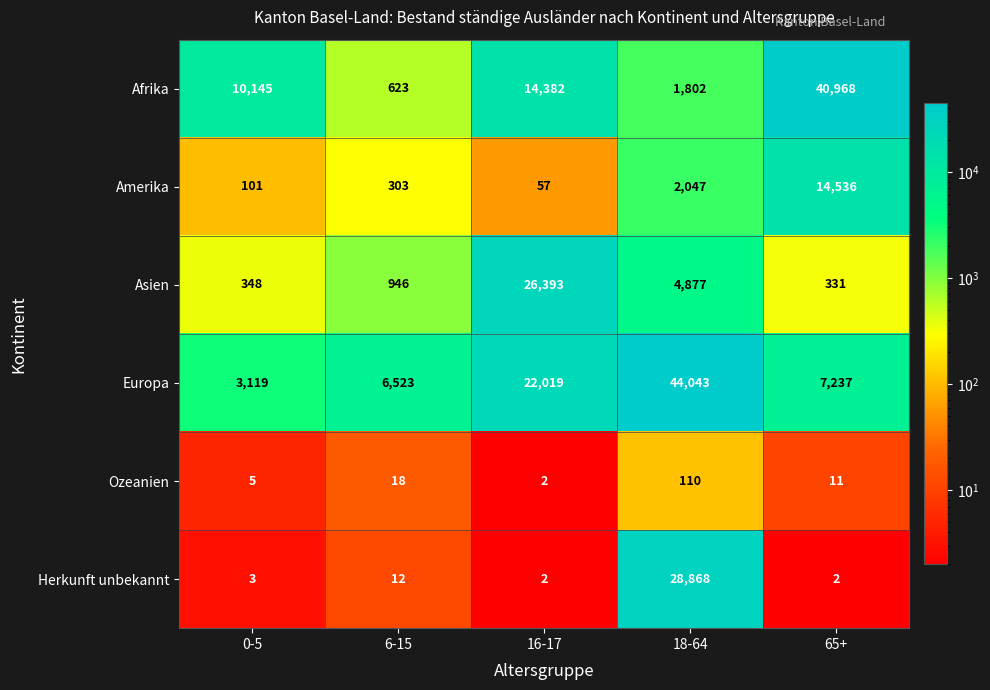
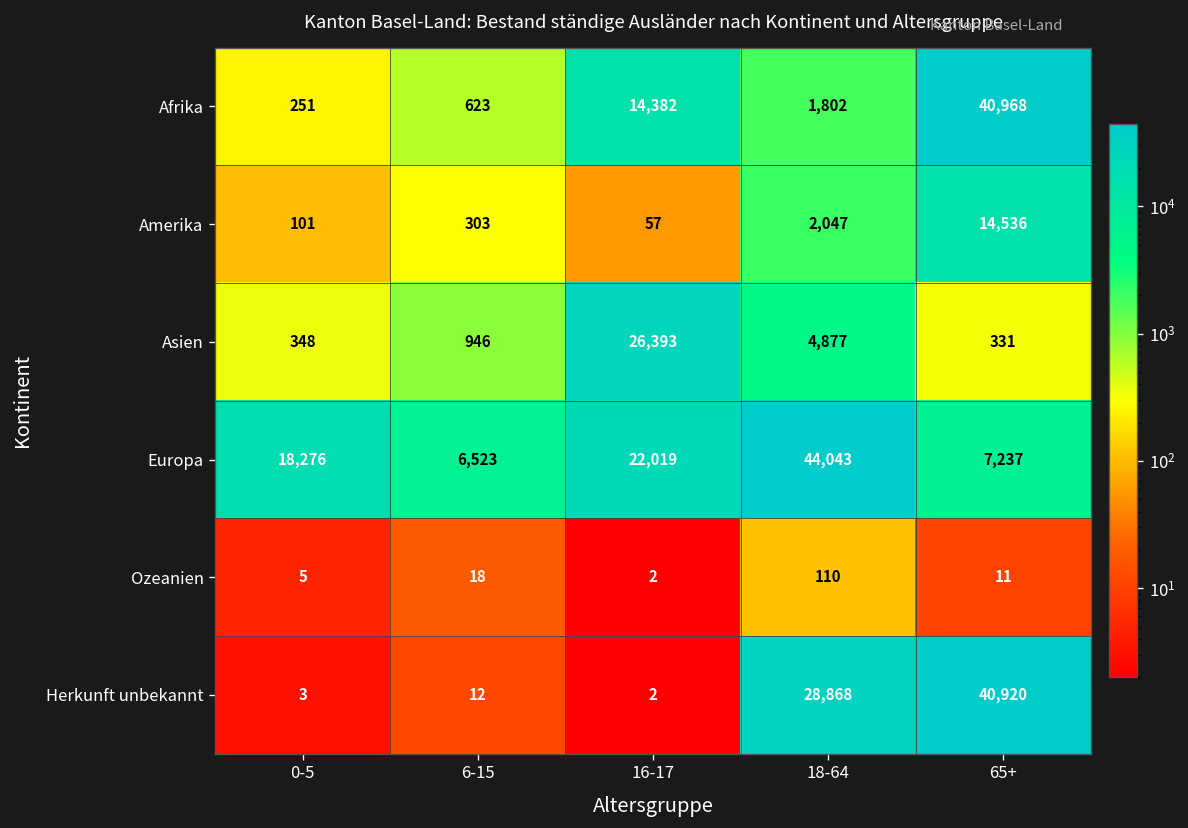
Afrika, 0-5: 10,145 -> 251
Europa, 0-5: 3,119 -> 18,276
Herkunft unbekannt, 65+: 2 -> 40,920
